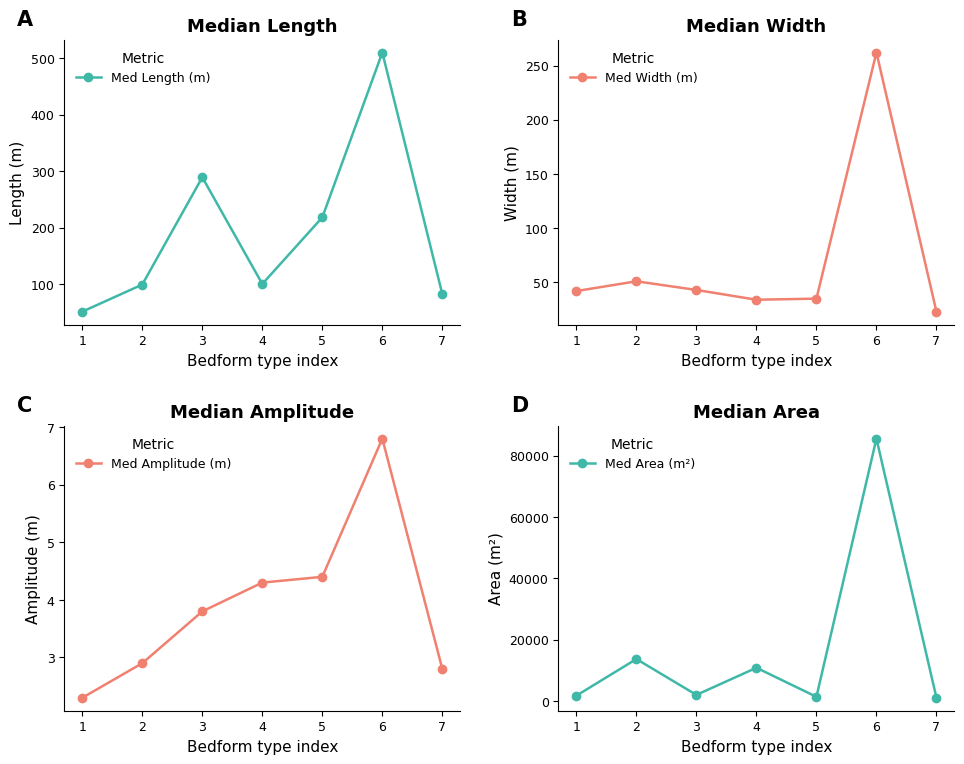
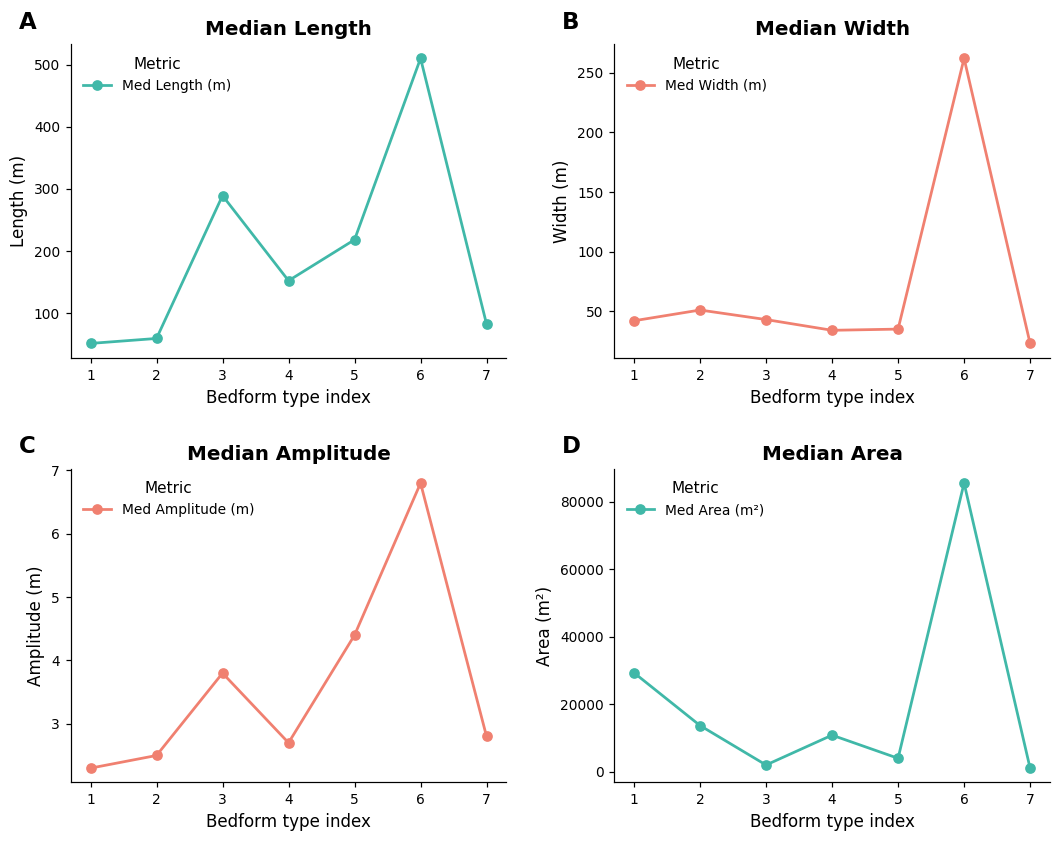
Median Length, 2: 100 -> 60
Median Length, 4: 100 -> 150
Median Amplitude, 2: 2.9 -> 2.5
Median Amplitude, 4: 4.3 -> 2.7
Median Area, 1: 2000 -> 29000
Median Area, 5: 1000 -> 4000
